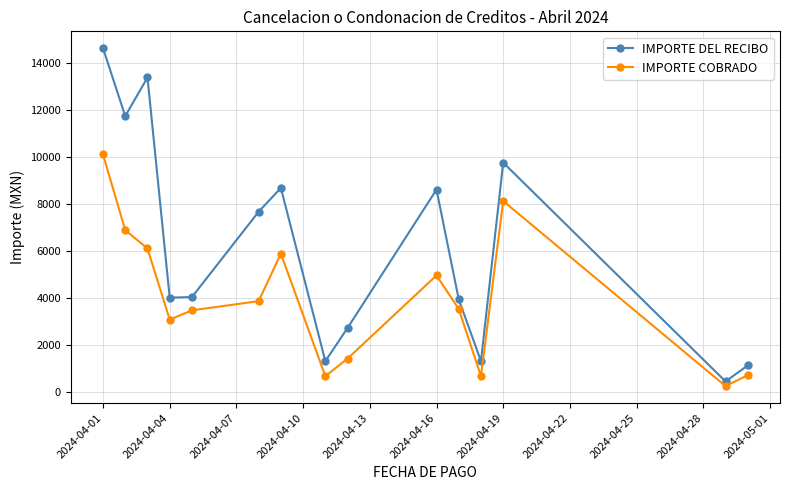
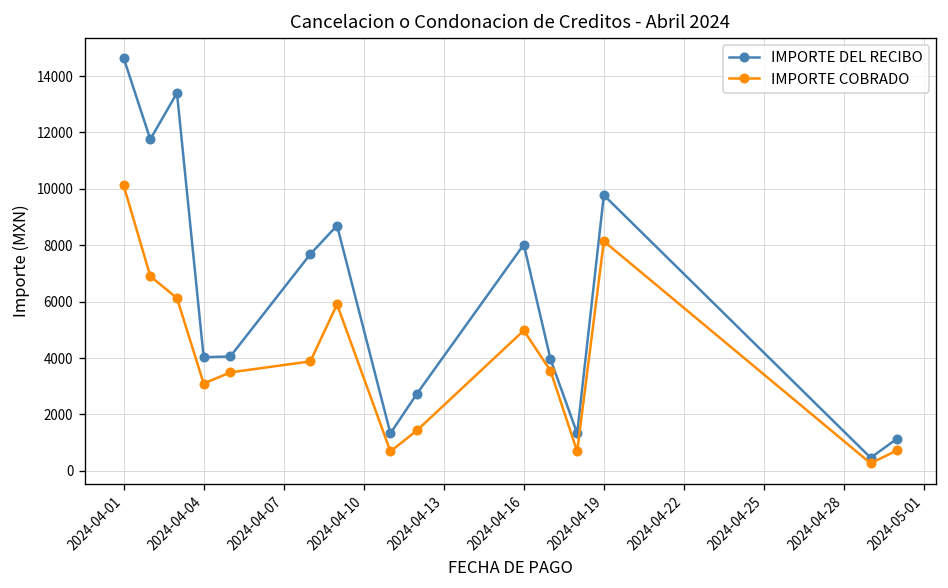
IMPORTE DEL RECIBO, 2024-04-16: 8600 -> 8000
